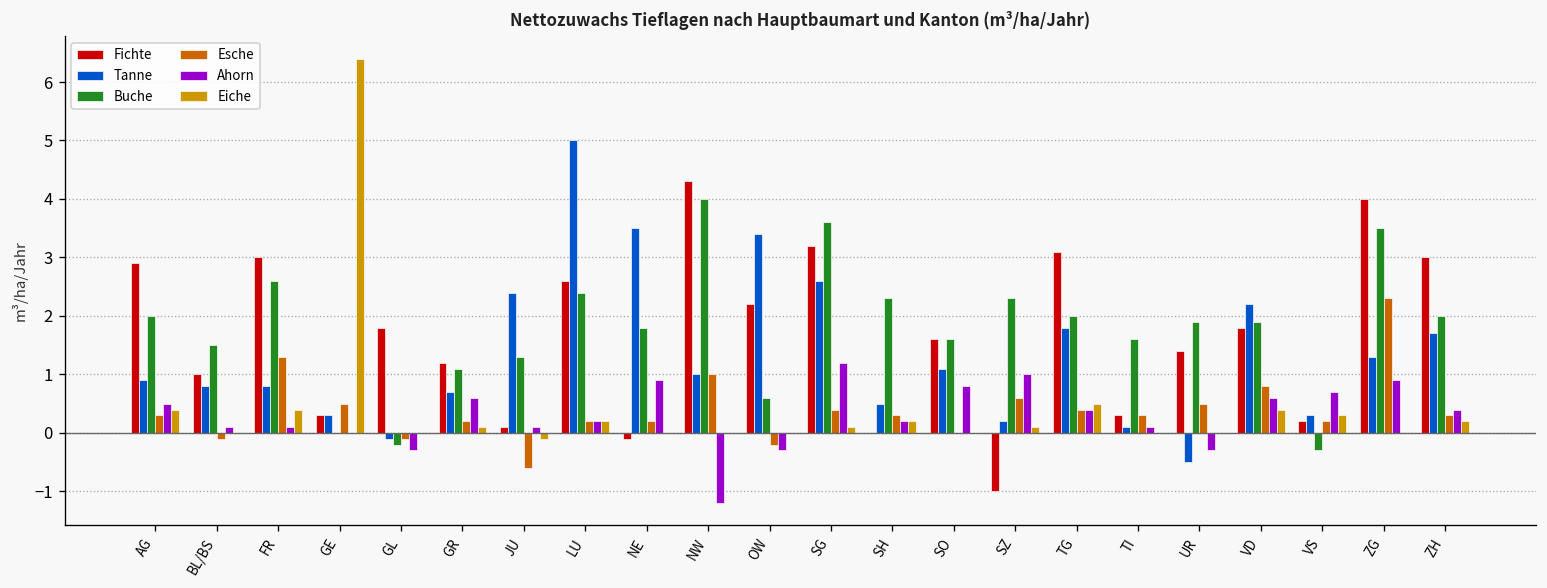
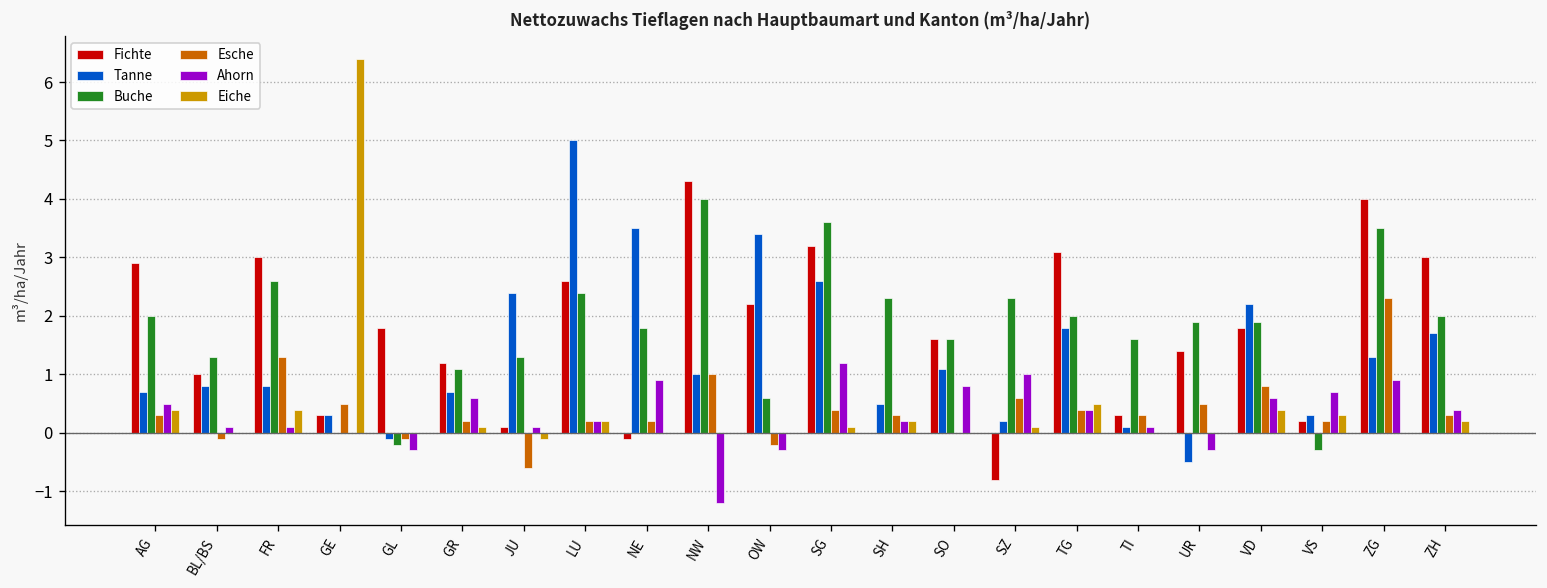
Tanne, AG: 0.9 -> 0.7
Buche, BL/BS: 1.5 -> 1.3
Fichte, SZ: -1.0 -> -0.8
